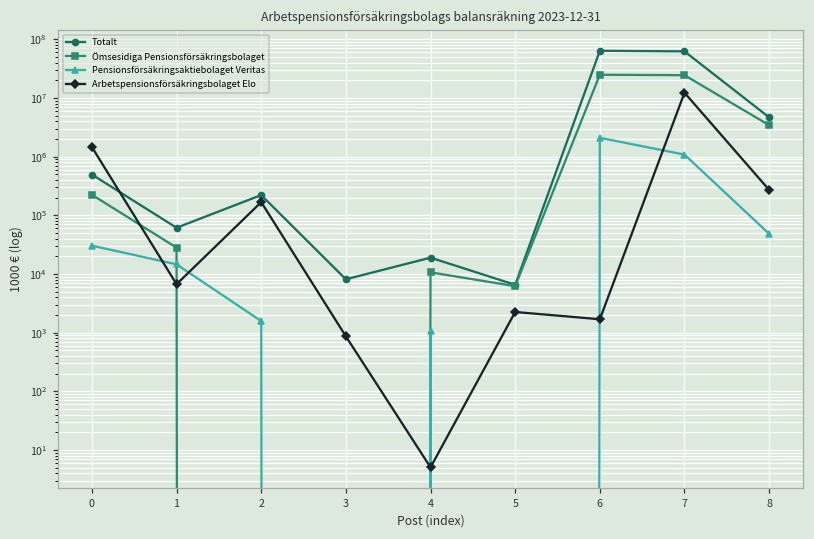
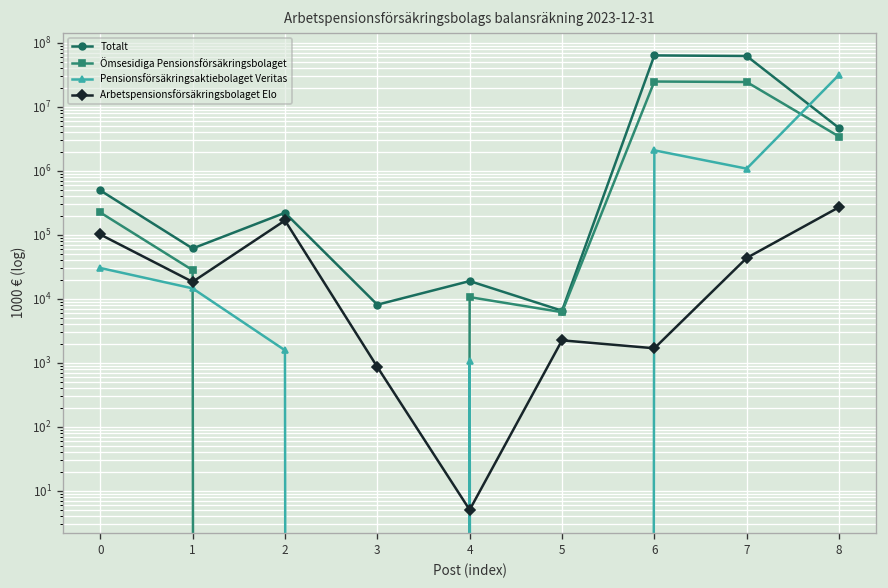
Arbetspensionsförsäkringsbolaget Elo, 0: 1500000 -> 100000
Arbetspensionsförsäkringsbolaget Elo, 1: 7000 -> 18000
Arbetspensionsförsäkringsbolaget Elo, 7: 12000000 -> 40000
Pensionsförsäkringsaktiebolaget Veritas, 8: 50000 -> 30000000
